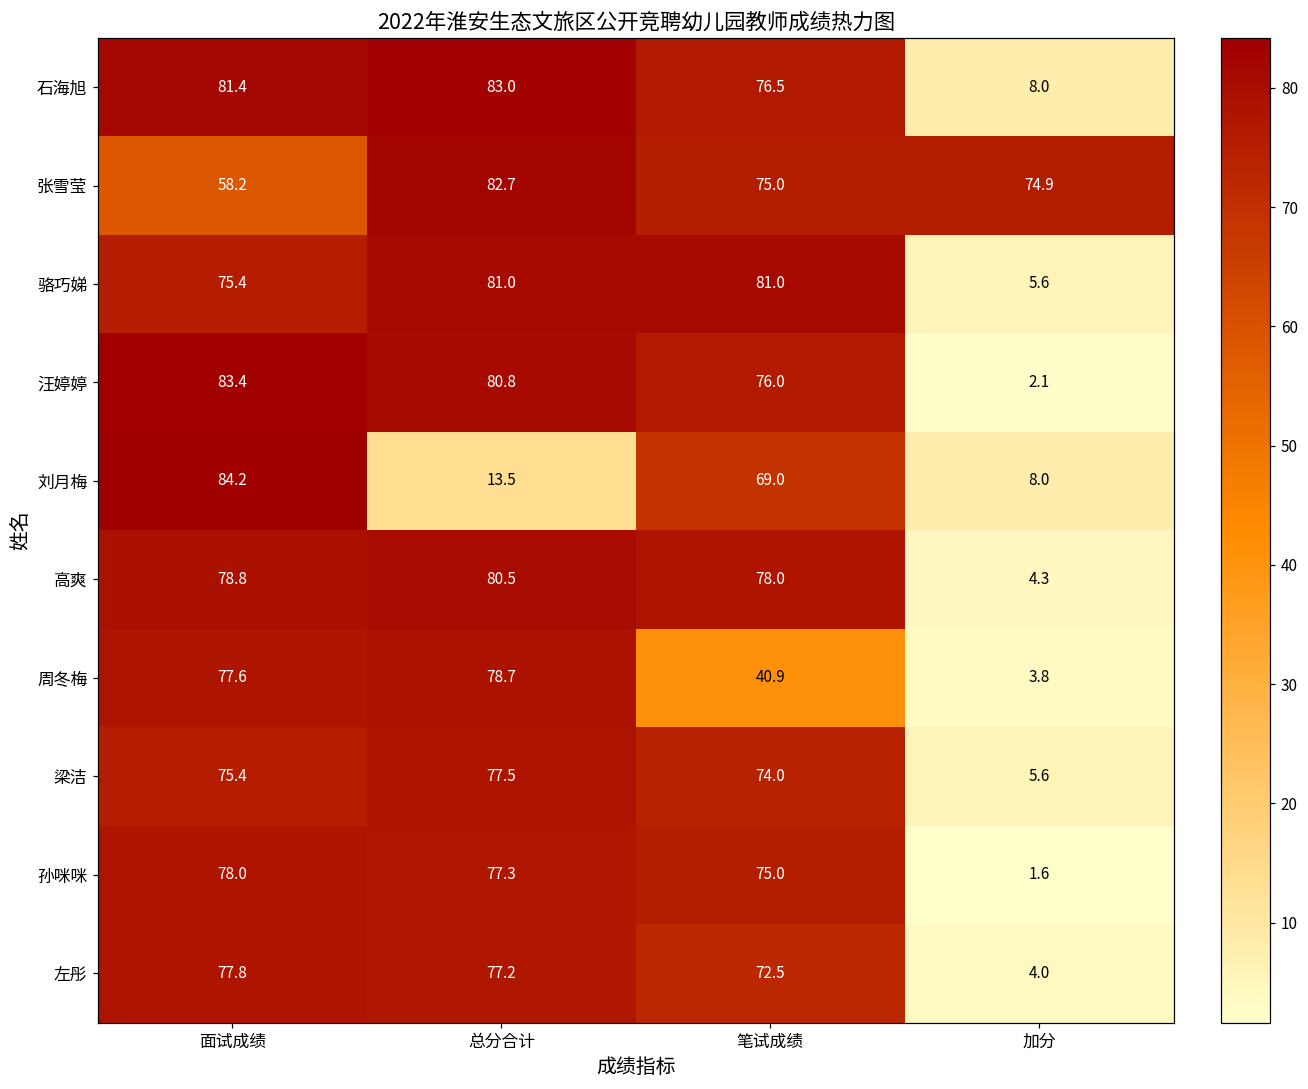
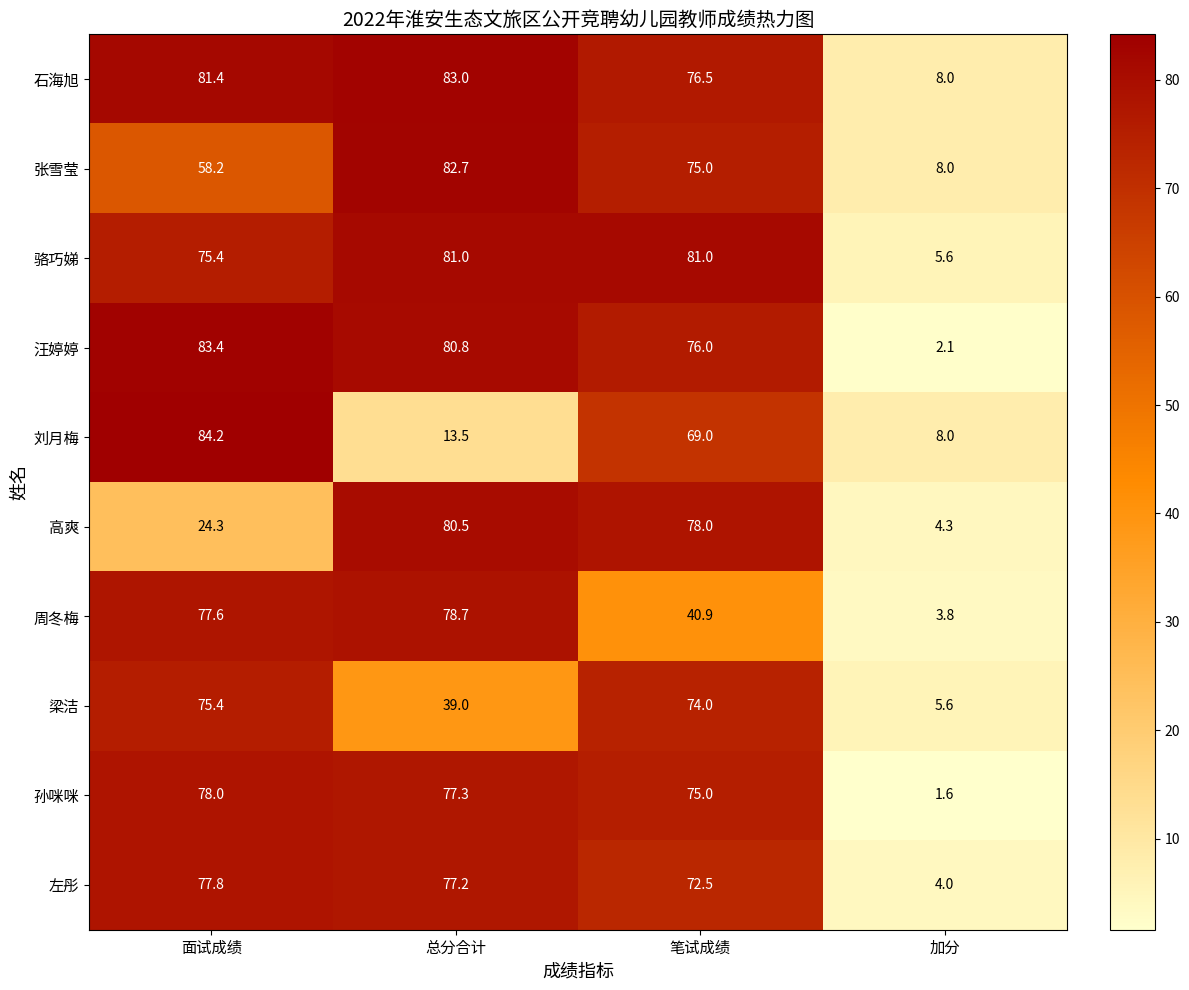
张雪莹, 加分: 74.9 -> 8.0
高爽, 面试成绩: 78.8 -> 24.3
梁洁, 总分合计: 77.5 -> 39.0
